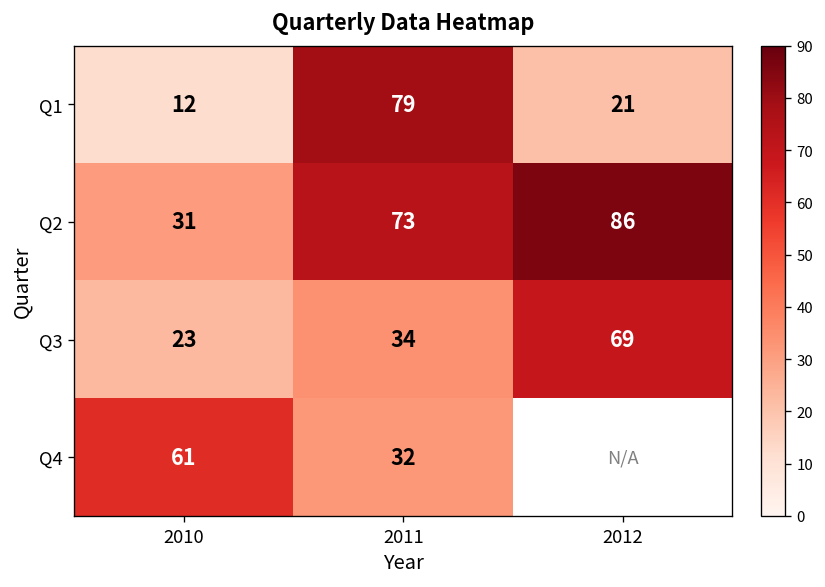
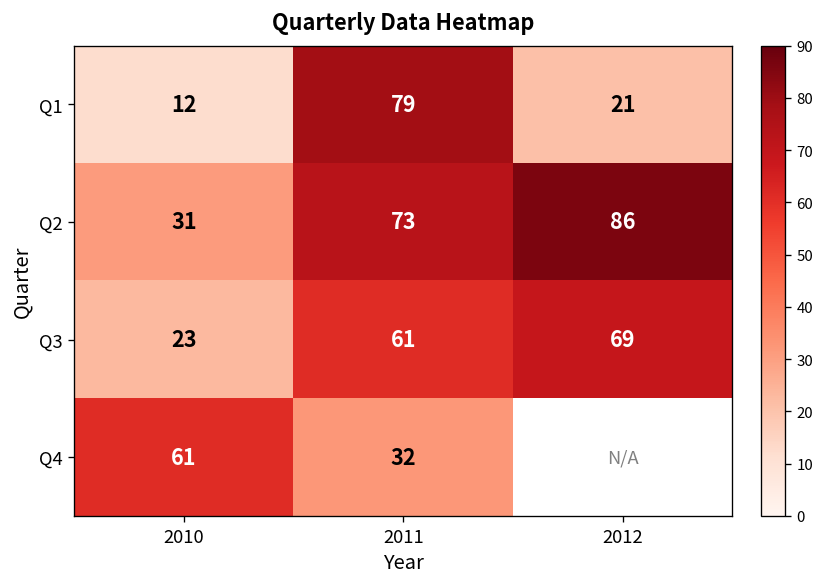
Q3, 2011: 34 -> 61
